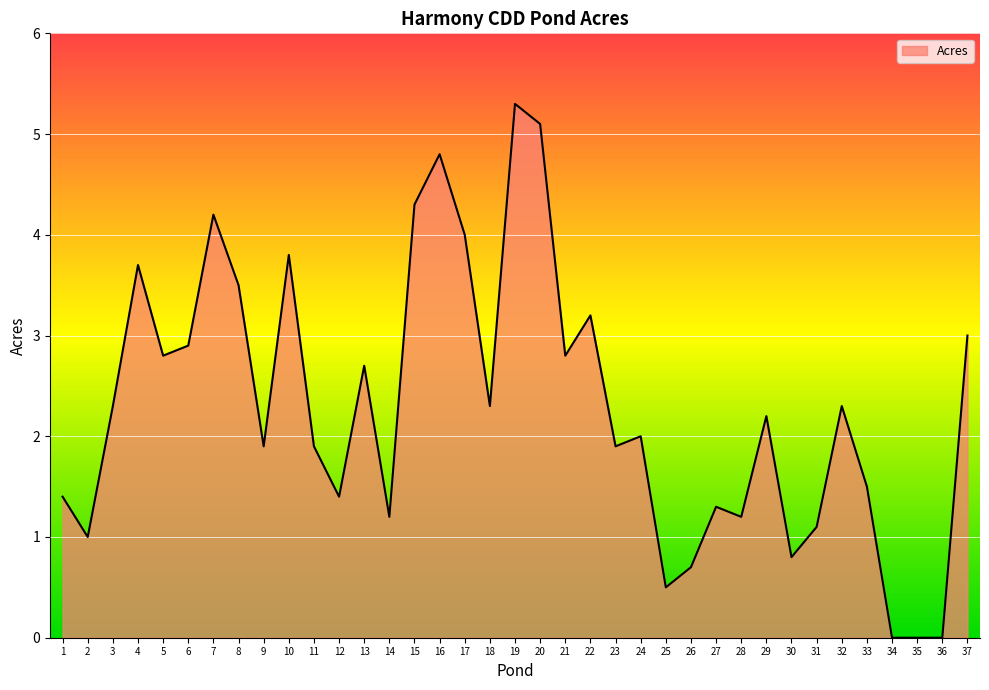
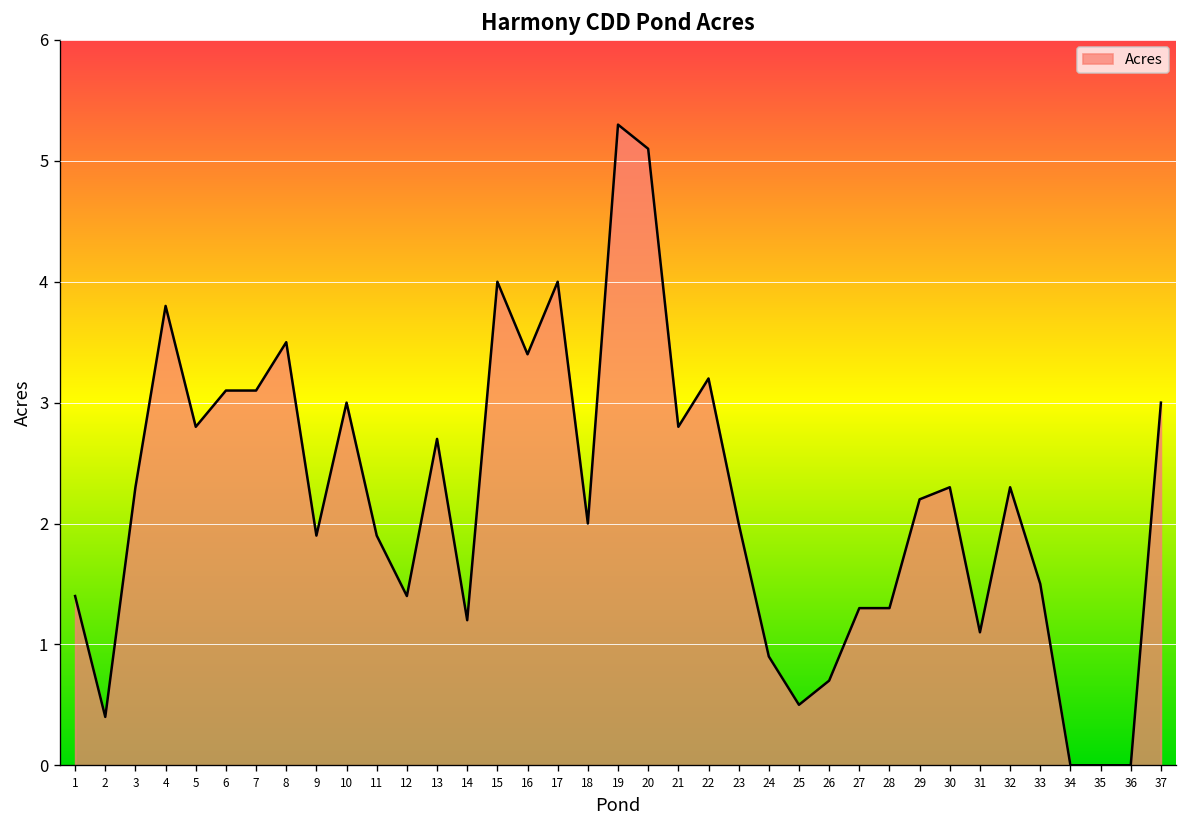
2: 1.0 -> 0.4
4: 3.7 -> 3.8
6: 2.9 -> 3.1
7: 4.2 -> 3.1
10: 3.8 -> 3.0
15: 4.3 -> 4.0
16: 4.8 -> 3.4
18: 2.3 -> 2.0
23: 1.9 -> 2.0
24: 2.0 -> 0.9
28: 1.2 -> 1.3
30: 0.8 -> 2.3
